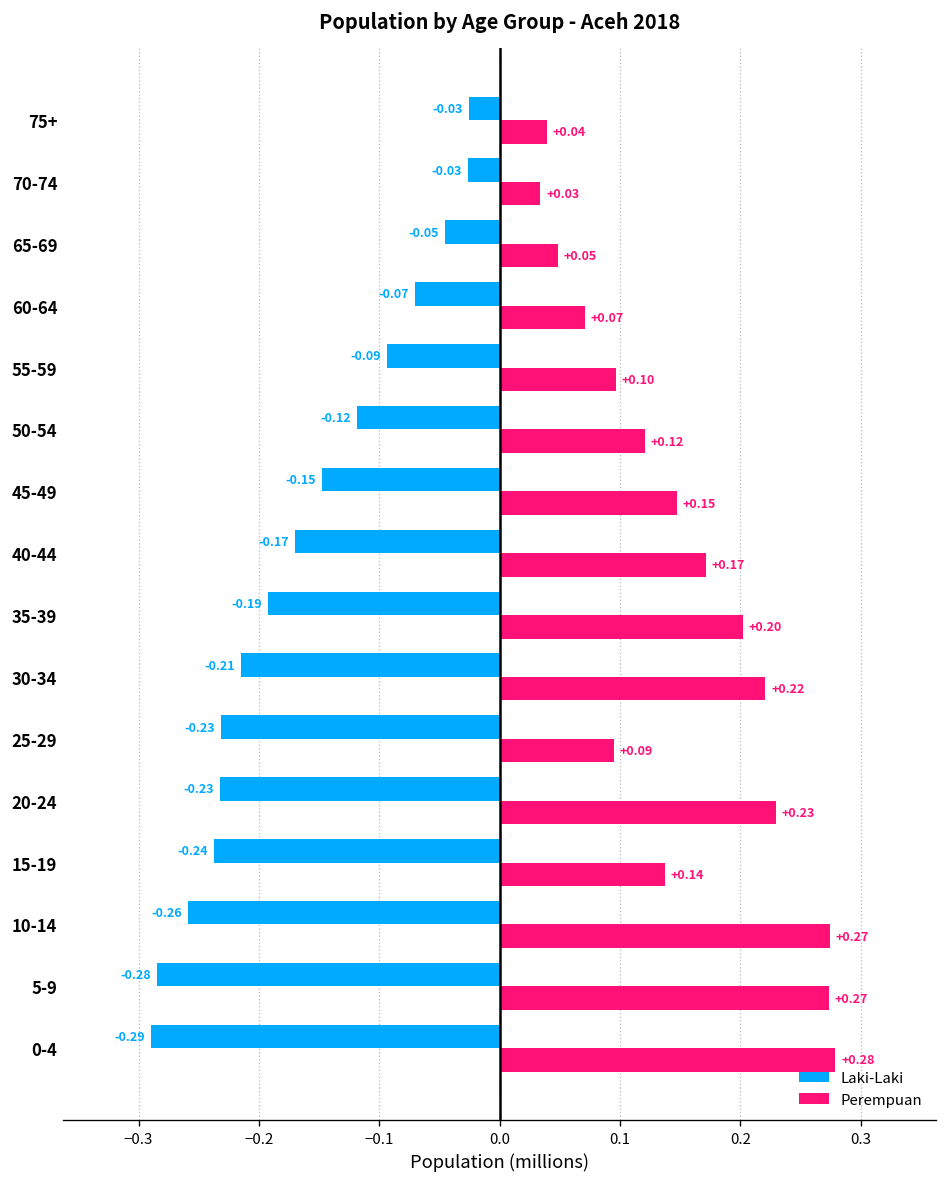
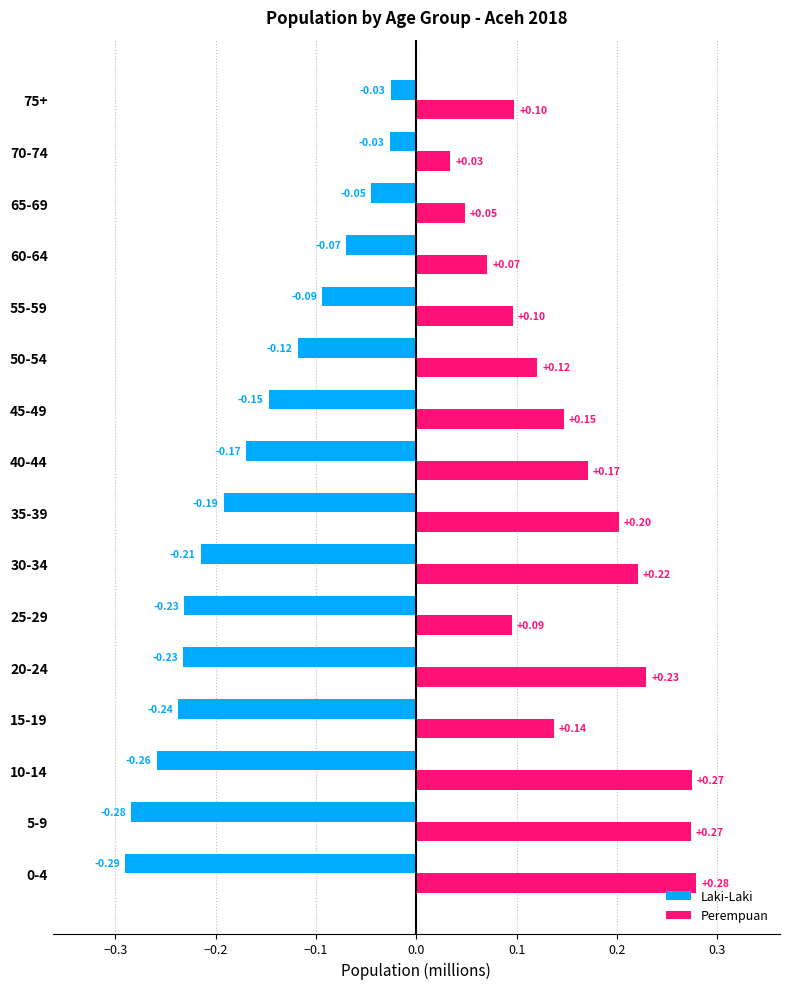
Perempuan, 75+: +0.04 -> +0.10
